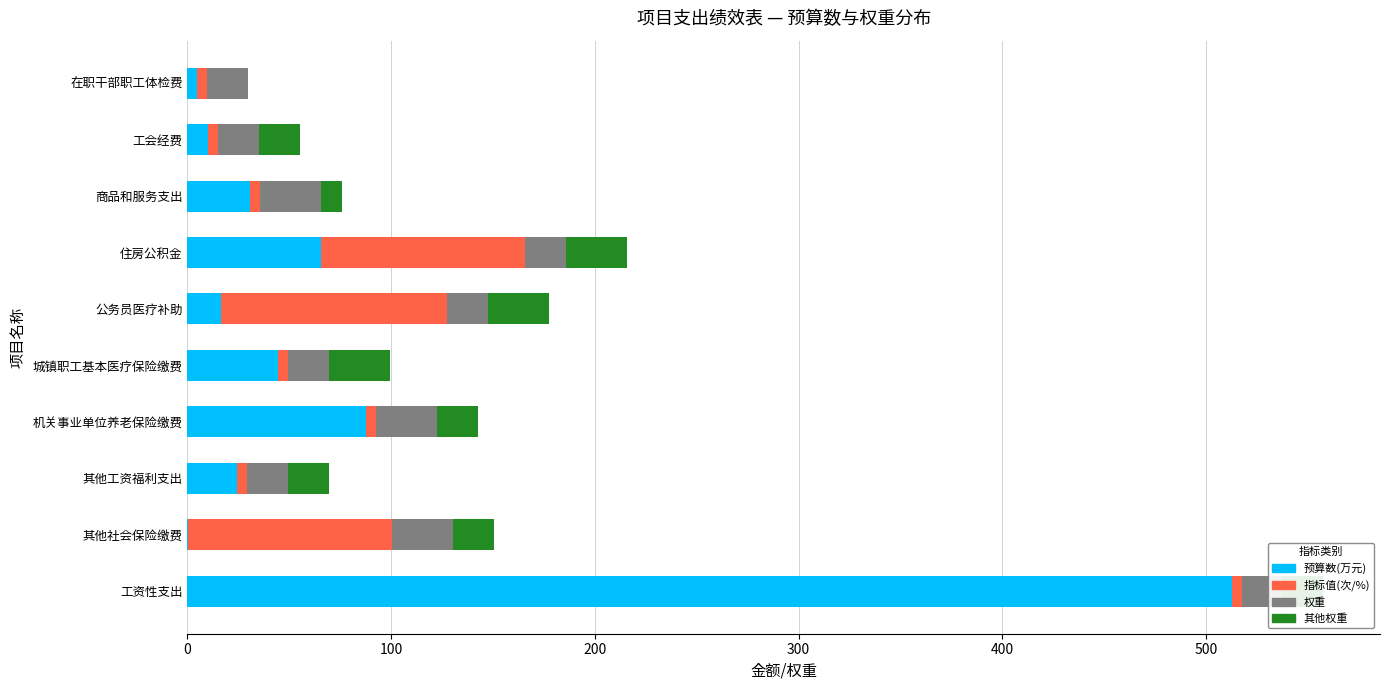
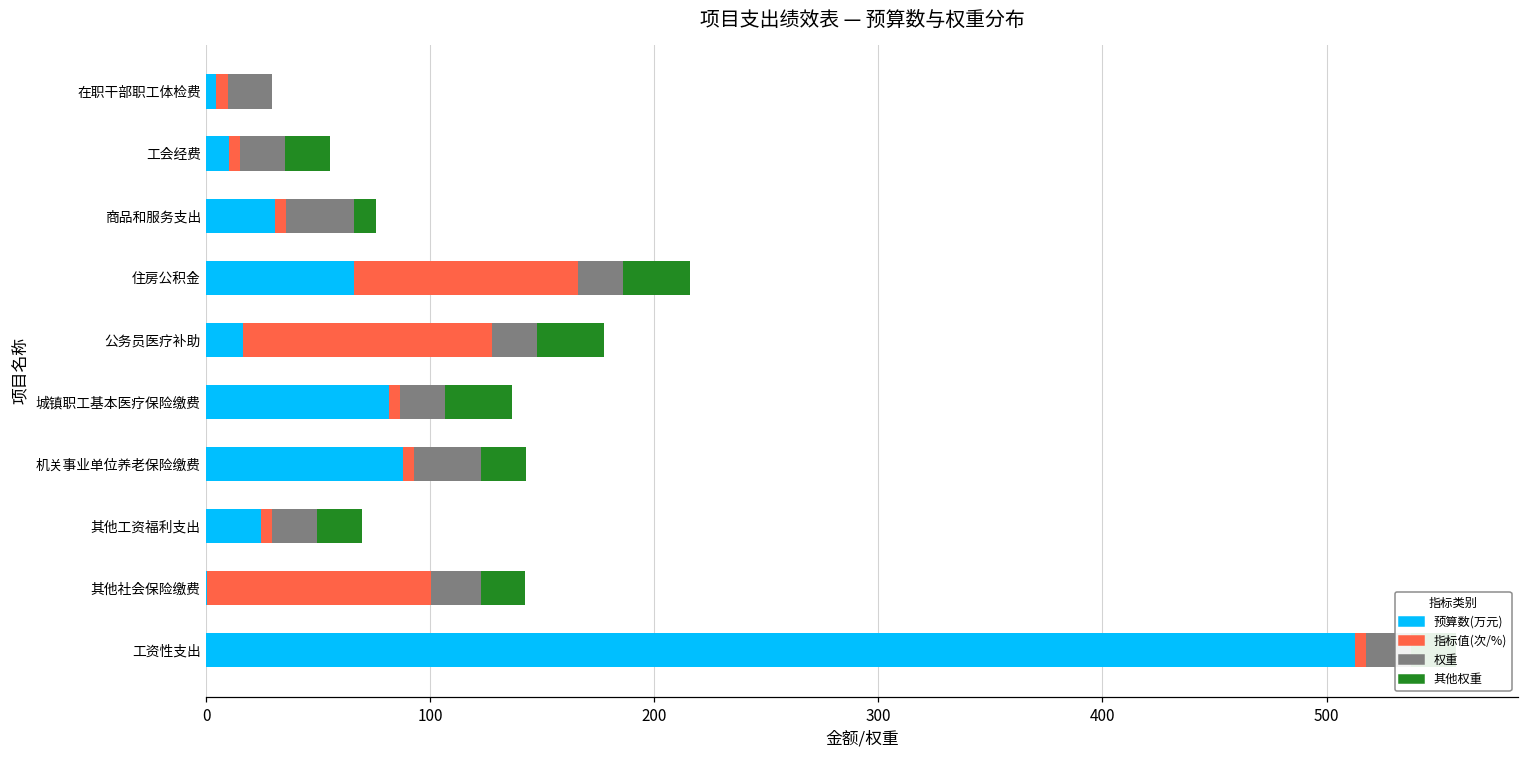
预算数(万元), 城镇职工基本医疗保险缴费: 44 -> 82
权重, 其他社会保险缴费: 30 -> 22
